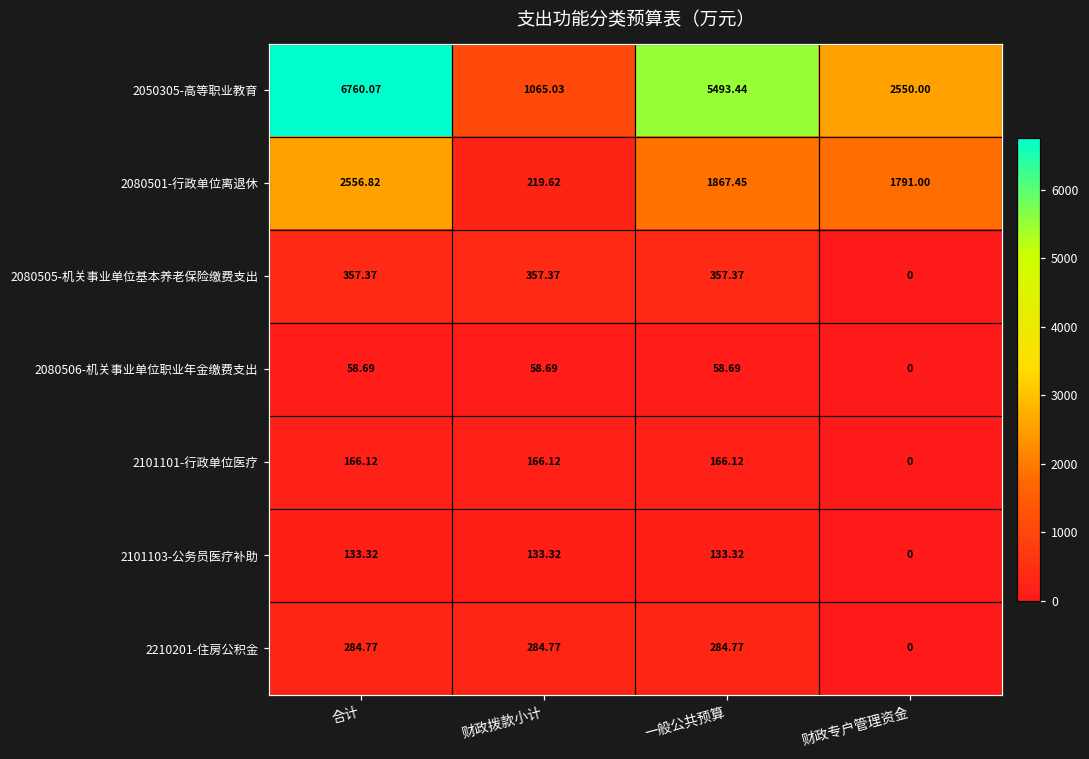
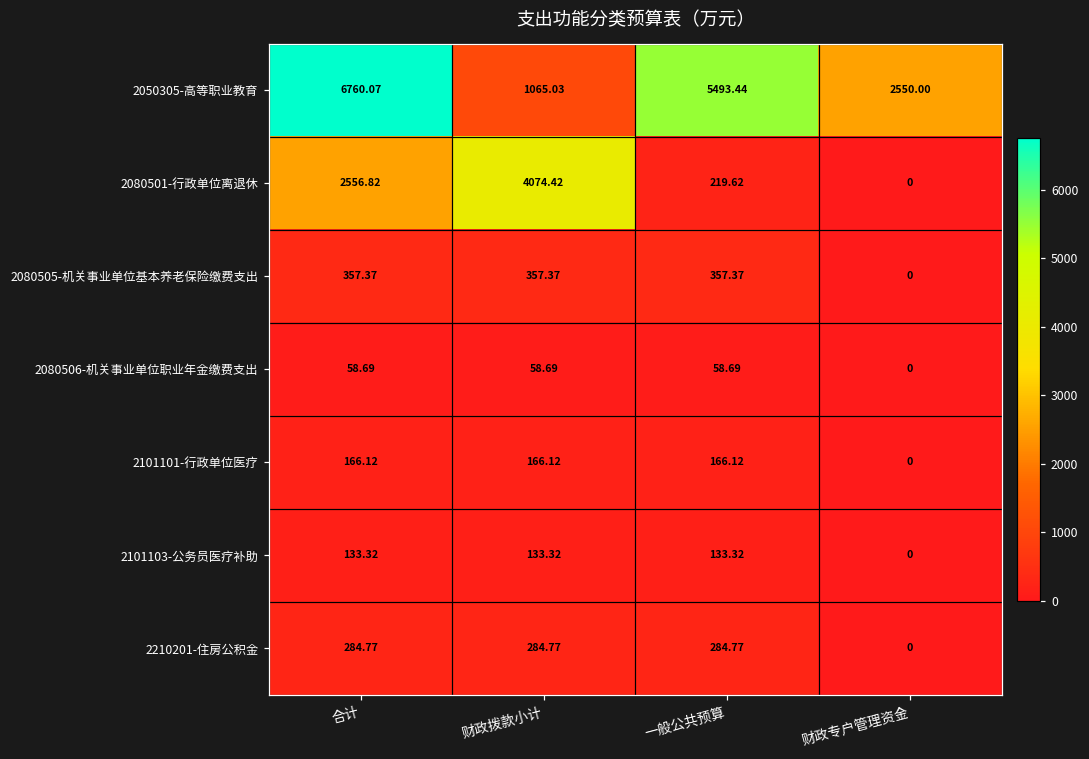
2080501-行政单位离退休, 财政拨款小计: 219.62 -> 4074.42
2080501-行政单位离退休, 一般公共预算: 1867.45 -> 219.62
2080501-行政单位离退休, 财政专户管理资金: 1791.00 -> 0
